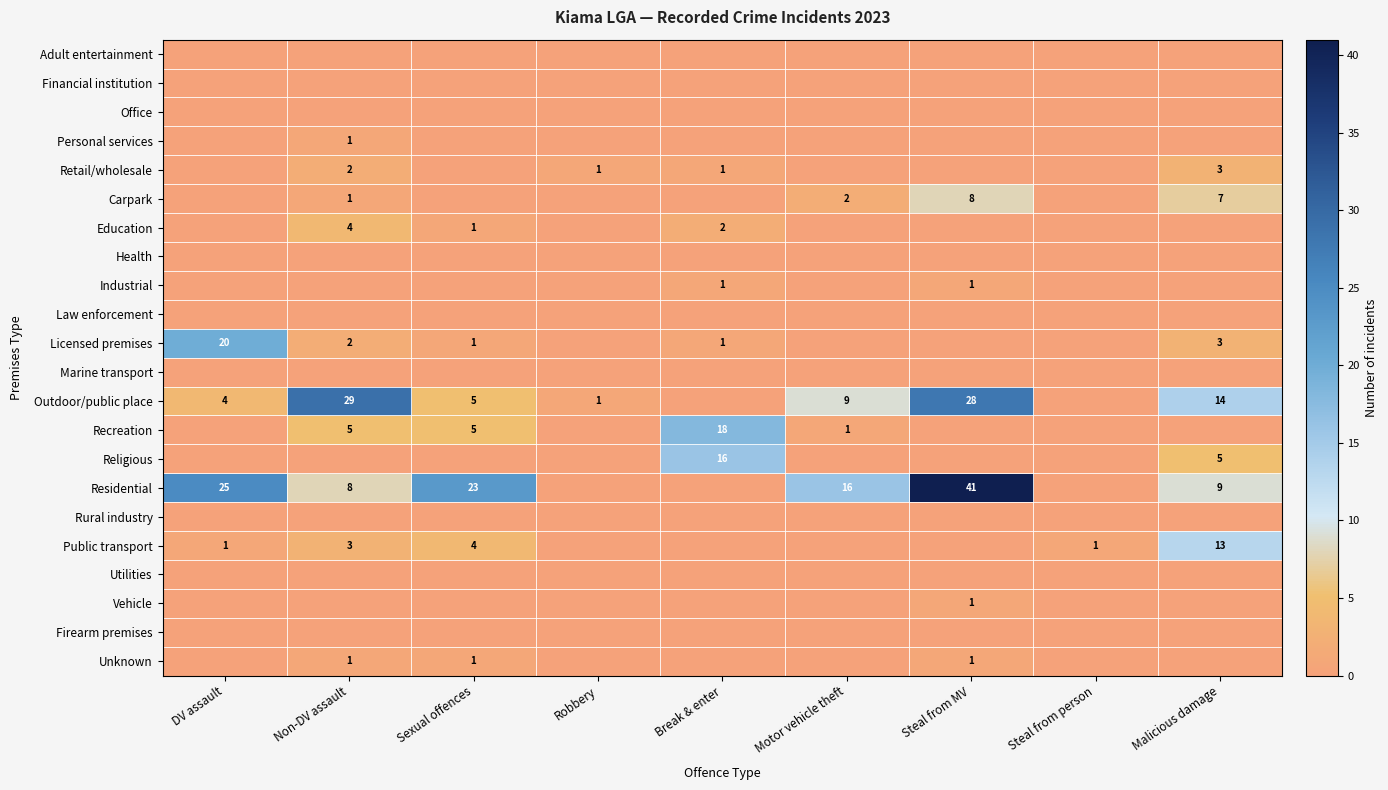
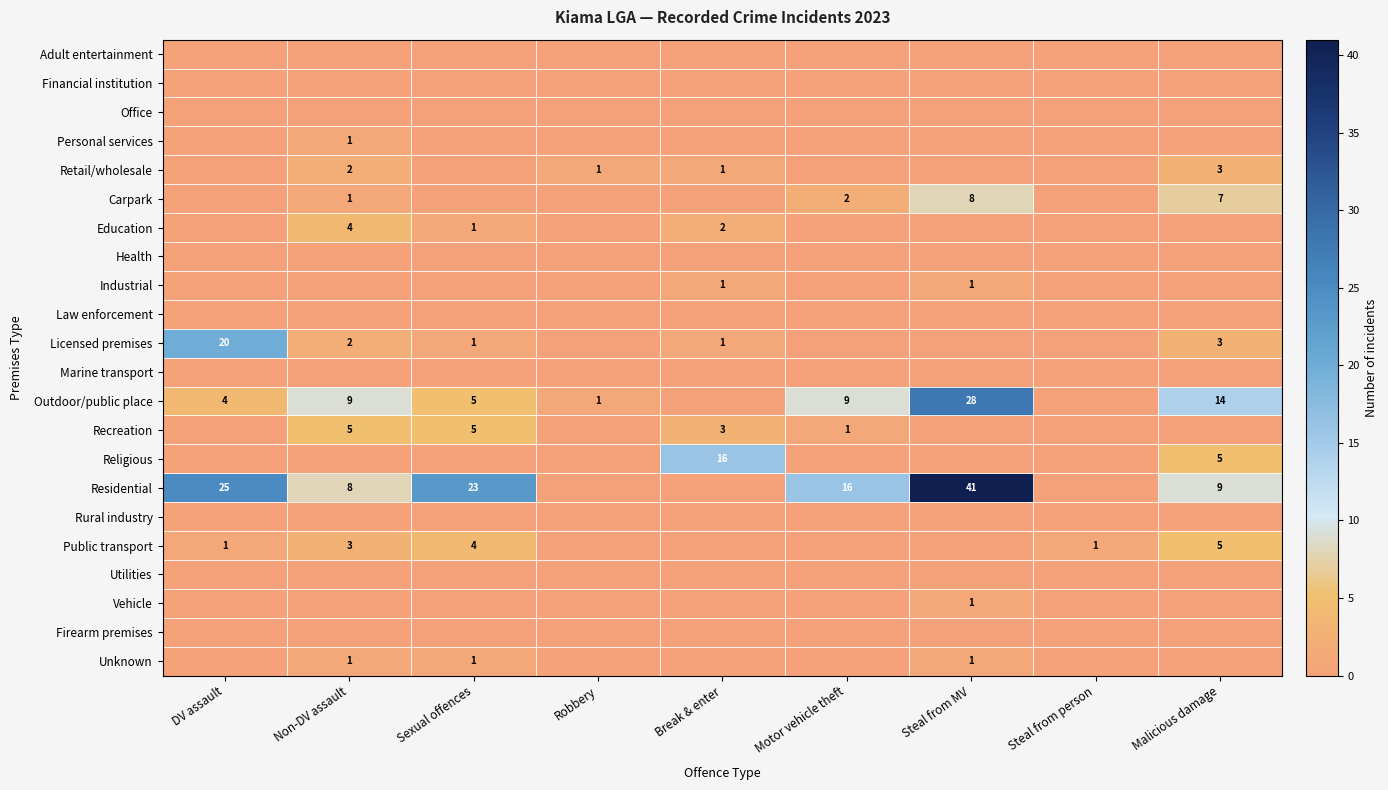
Outdoor/public place, Non-DV assault: 29 -> 9
Recreation, Break & enter: 18 -> 3
Public transport, Malicious damage: 13 -> 5
